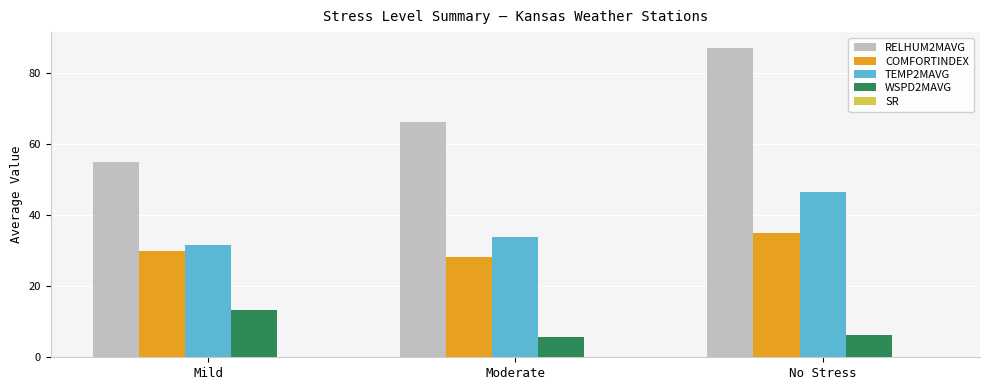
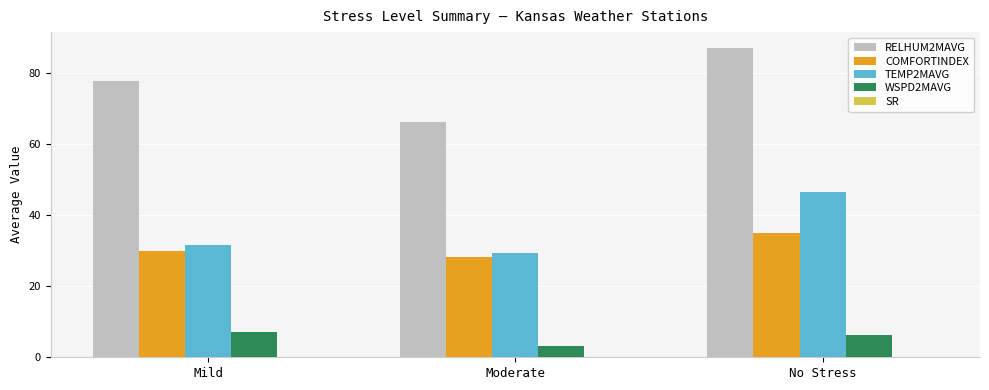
RELHUM2MAVG, Mild: 55 -> 78
WSPD2MAVG, Mild: 13 -> 7
TEMP2MAVG, Moderate: 34 -> 29
WSPD2MAVG, Moderate: 6 -> 3
